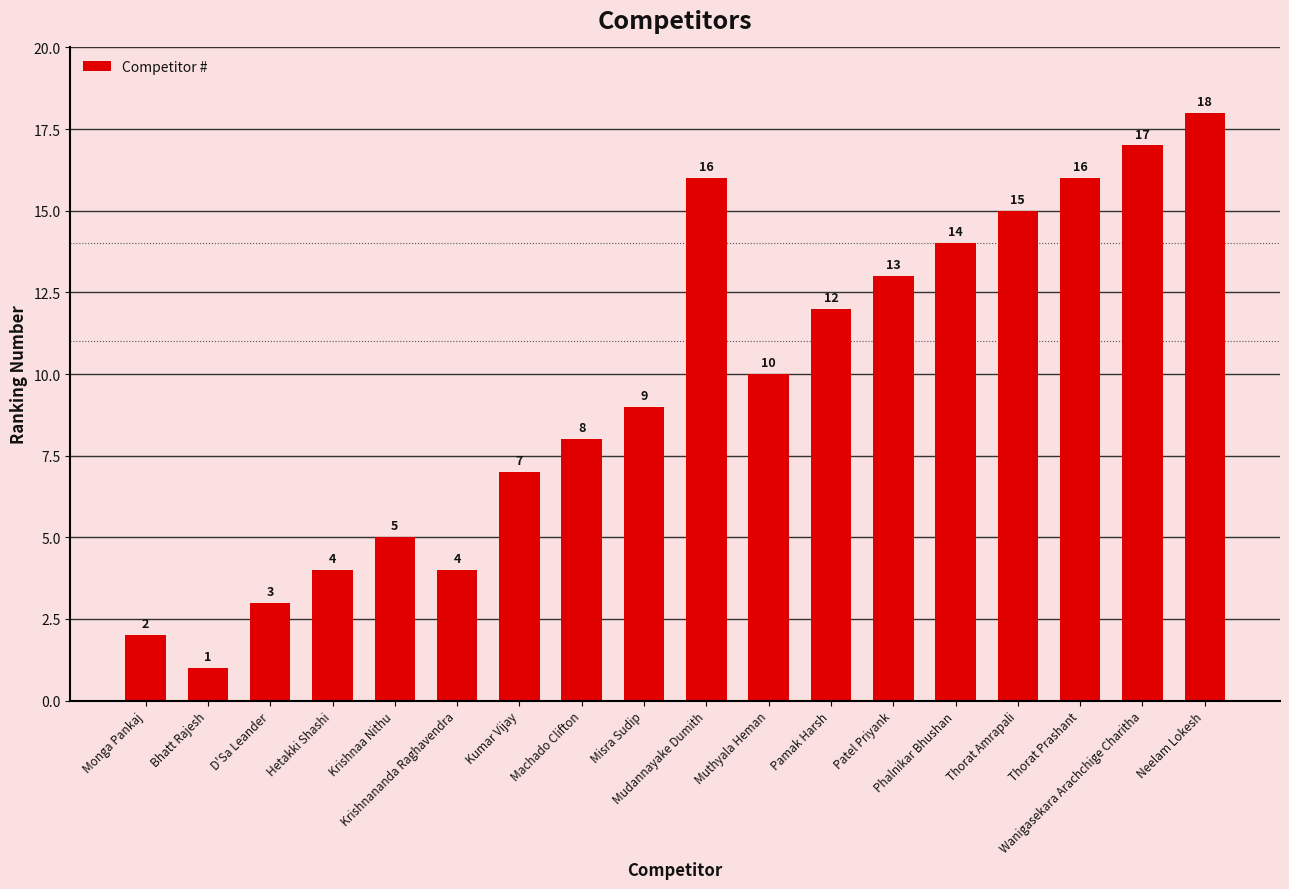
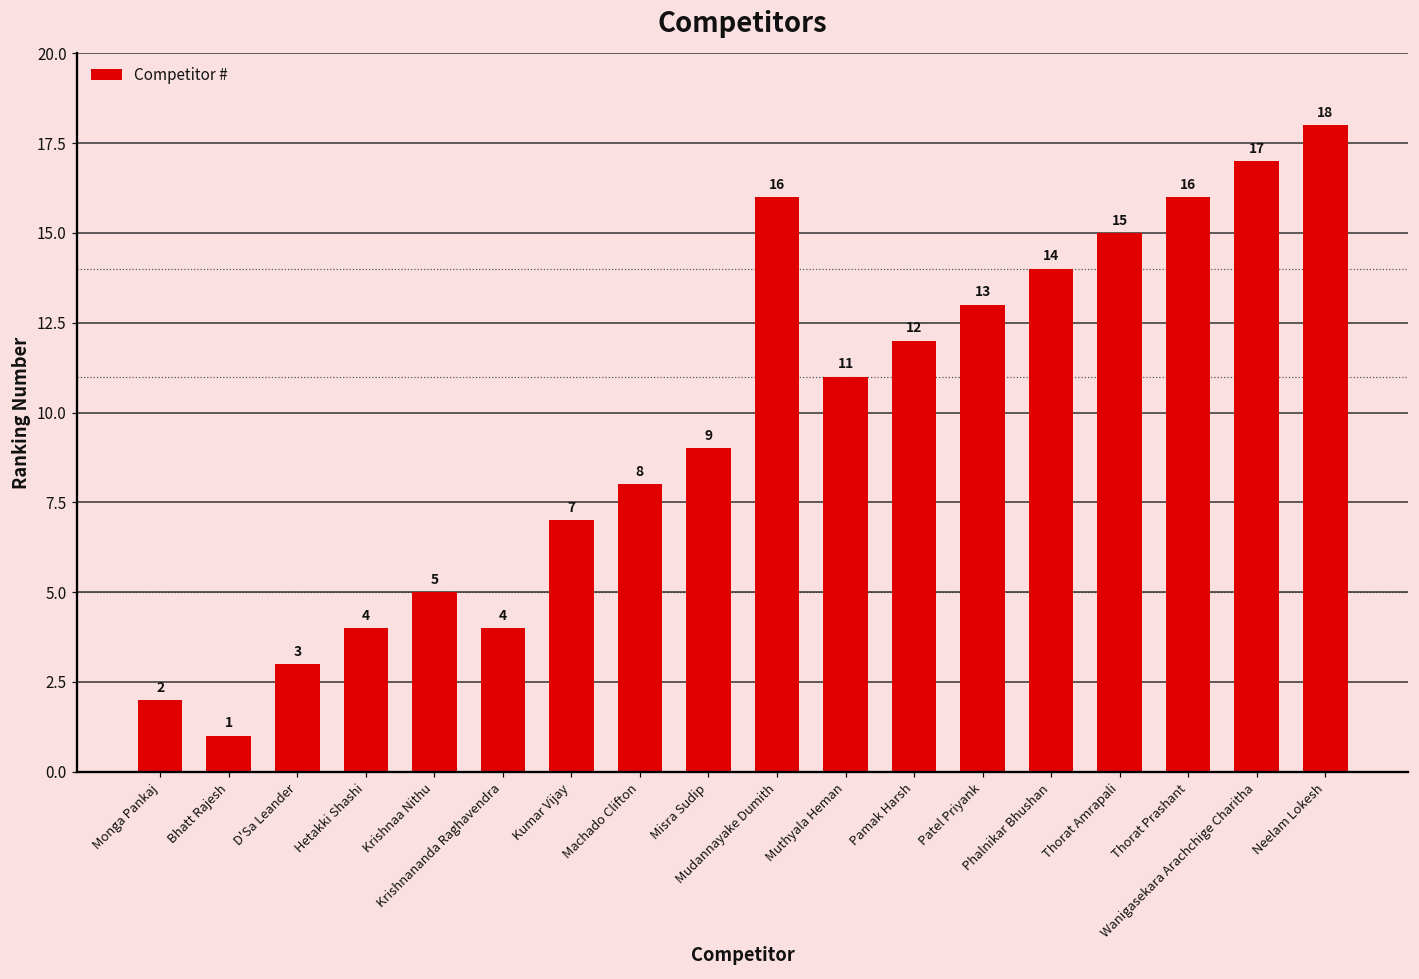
Muthyala Heman: 10 -> 11
